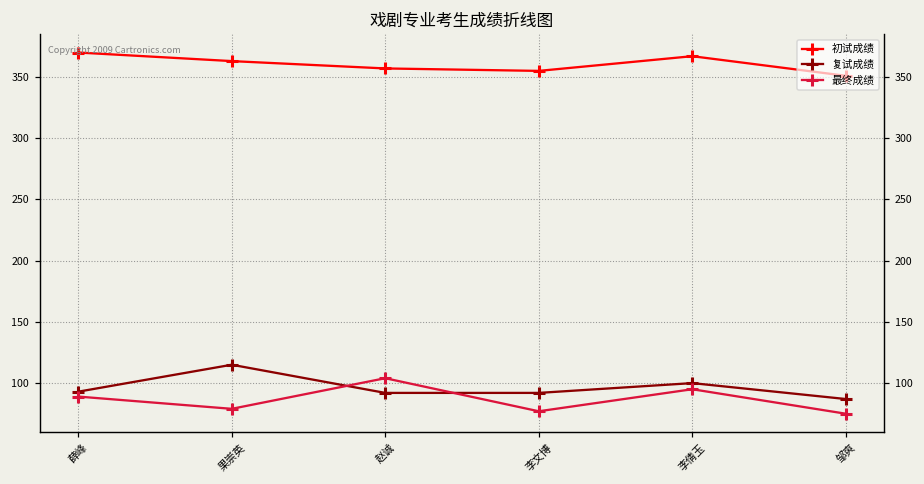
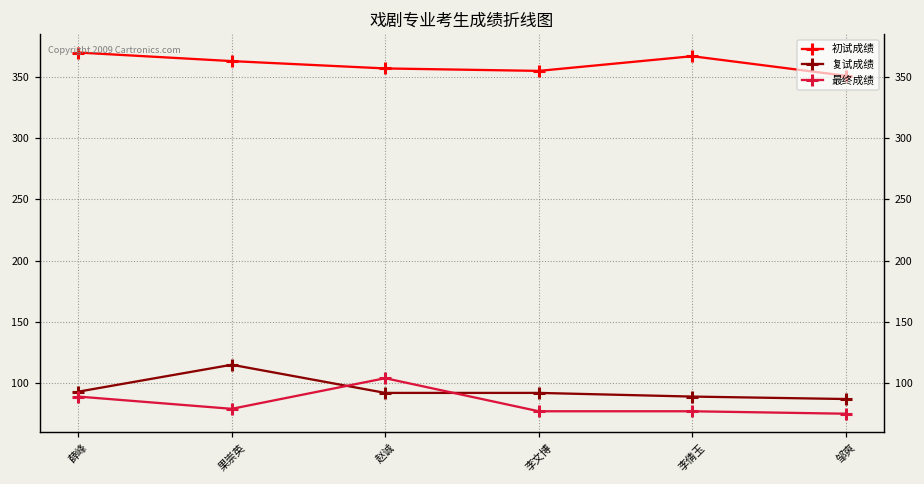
复试成绩, 李倩玉: 100 -> 89
最终成绩, 李倩玉: 95 -> 77
